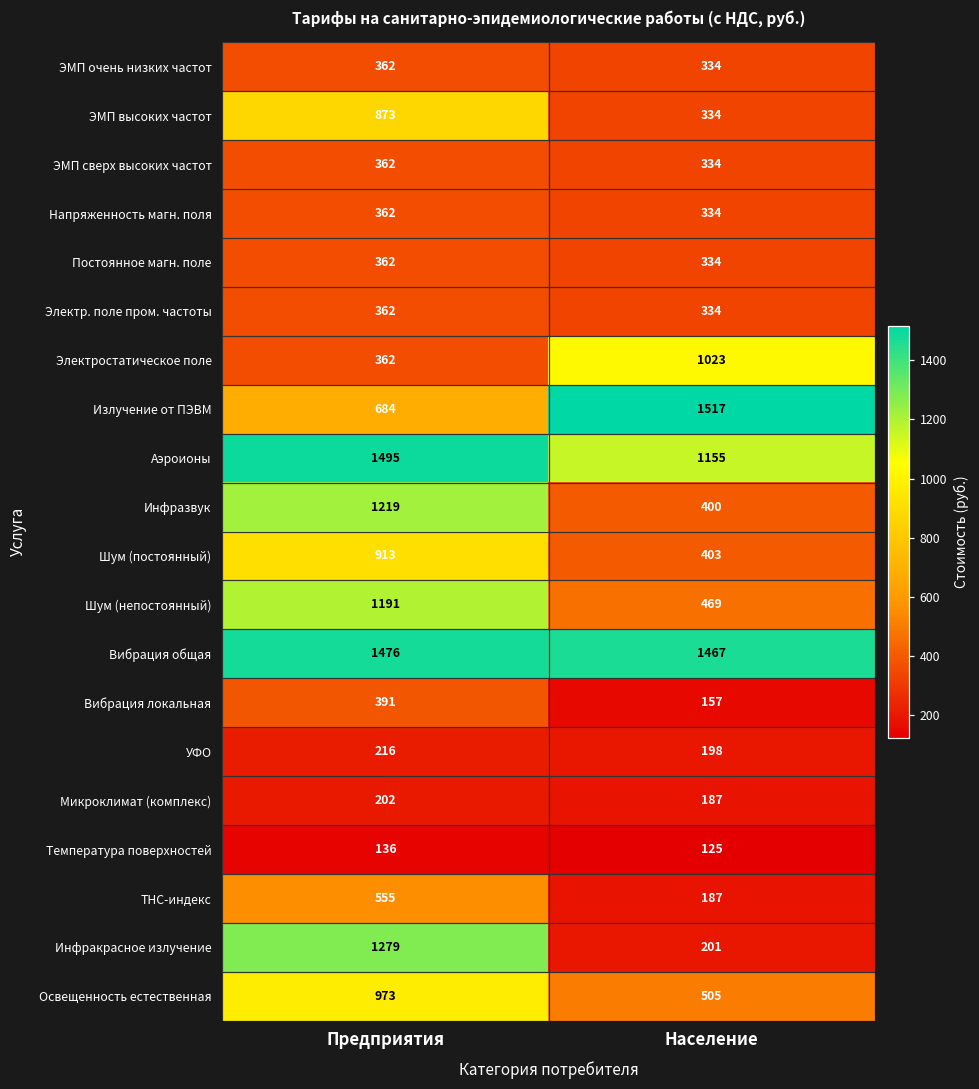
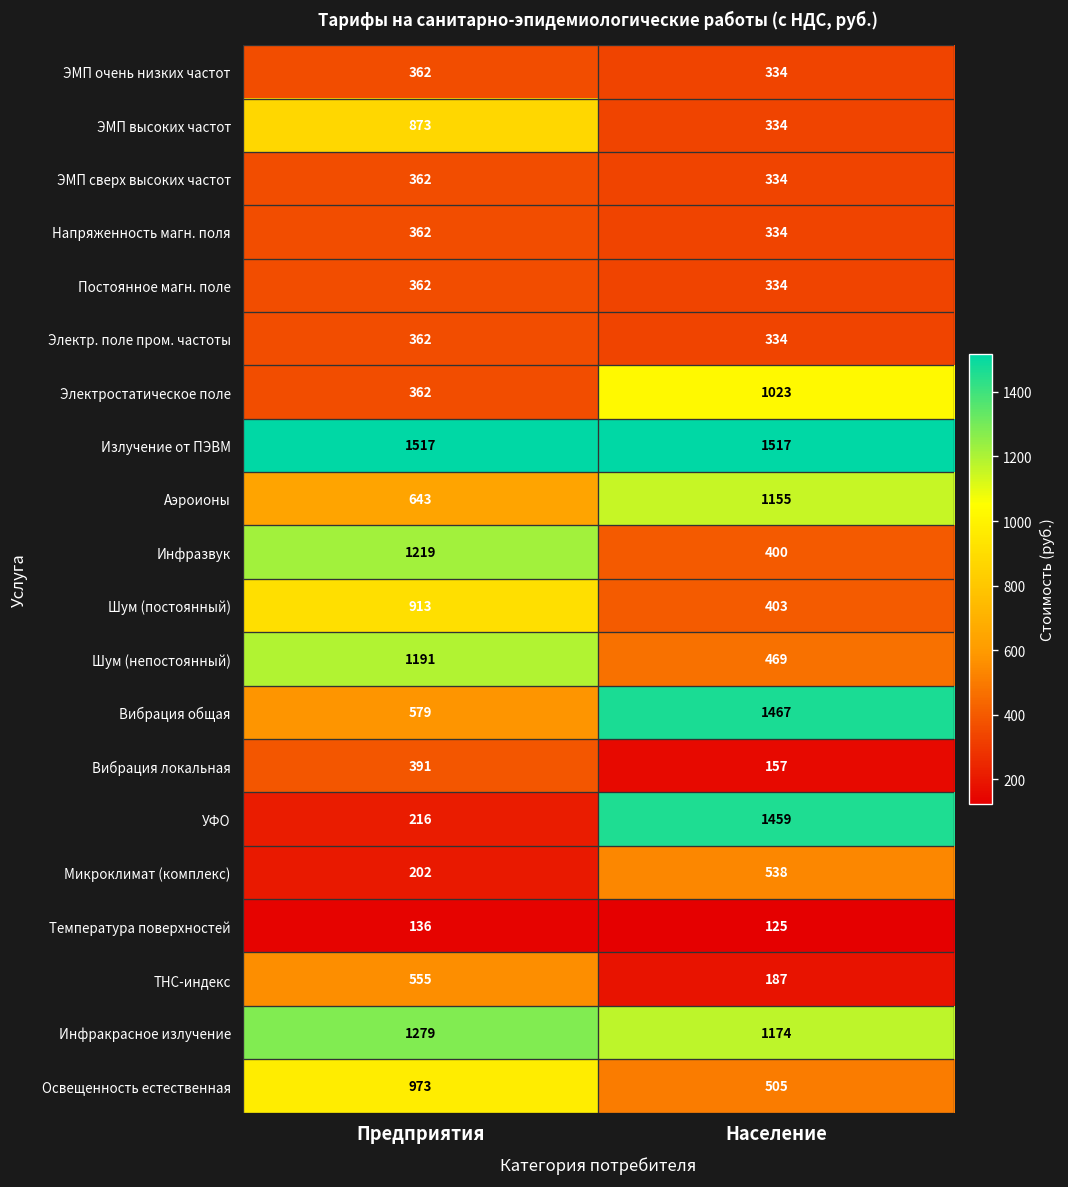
Излучение от ПЭВМ, Предприятия: 684 -> 1517
Аэроионы, Предприятия: 1495 -> 643
Вибрация общая, Предприятия: 1476 -> 579
УФО, Население: 198 -> 1459
Микроклимат (комплекс), Население: 187 -> 538
Инфракрасное излучение, Население: 201 -> 1174
